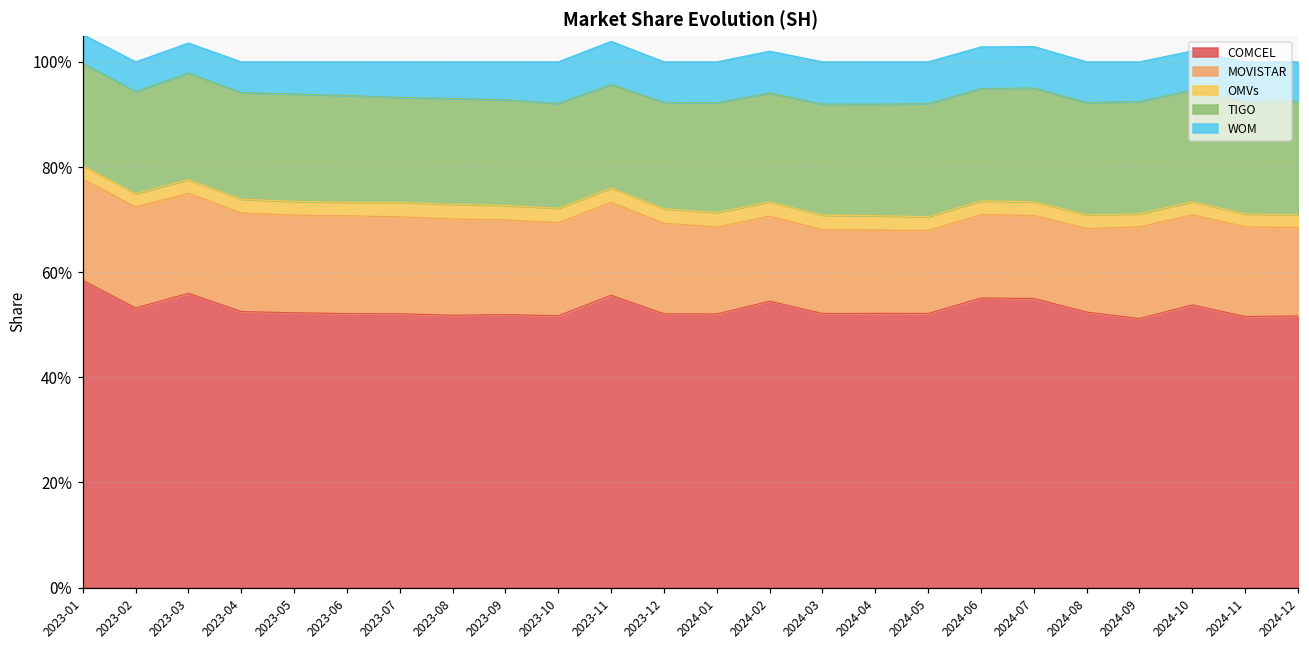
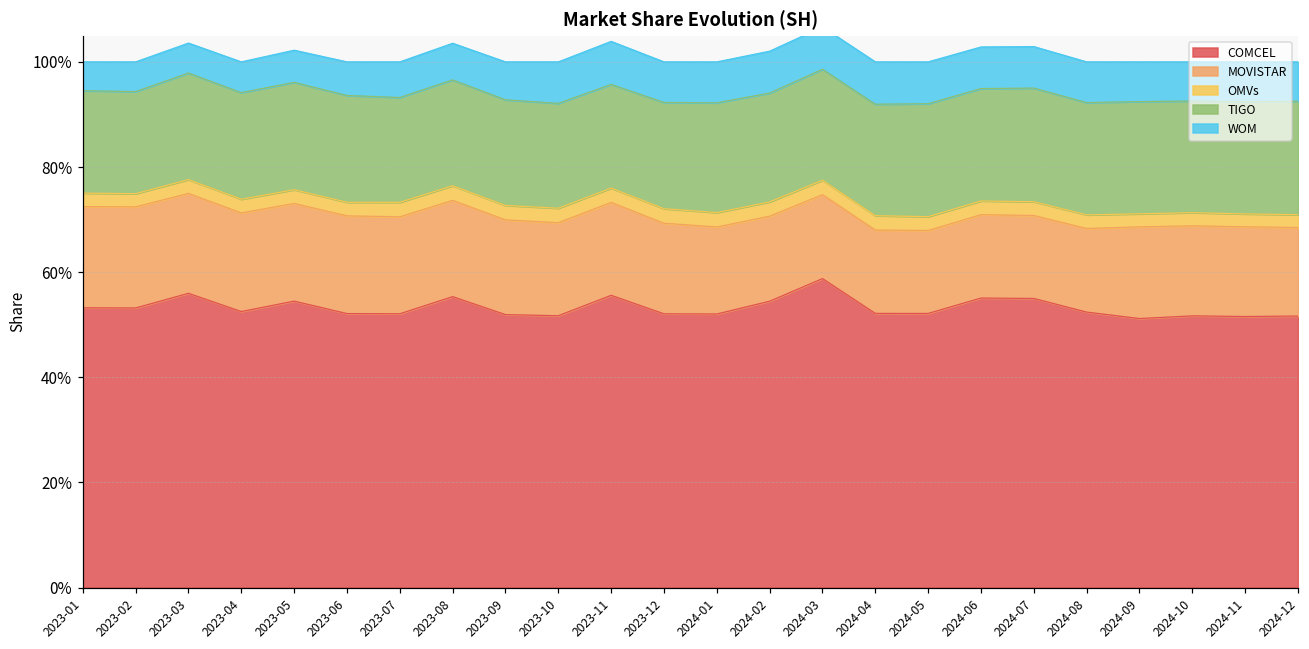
COMCEL, 2023-01: 58% -> 53%
COMCEL, 2023-05: 52% -> 54%
COMCEL, 2023-08: 52% -> 55%
COMCEL, 2024-03: 52% -> 59%
COMCEL, 2024-10: 54% -> 52%
